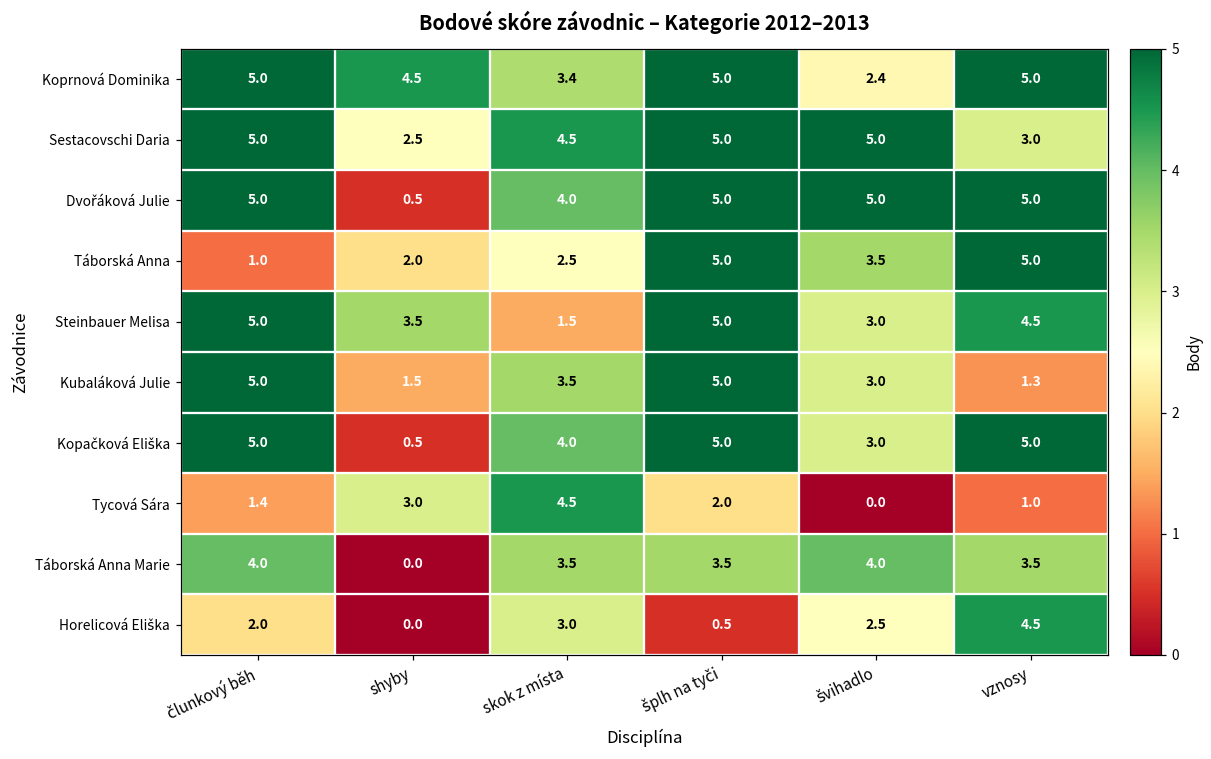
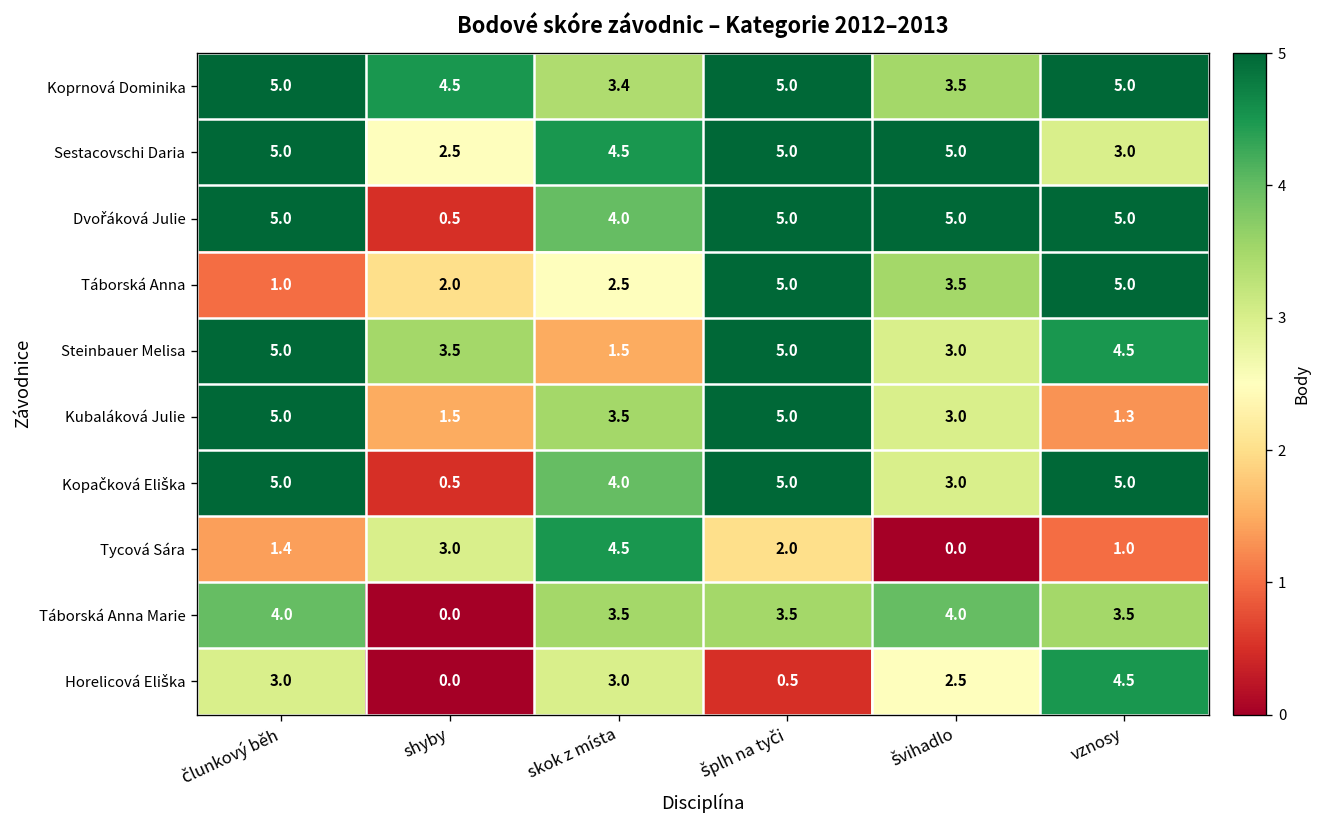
Koprnová Dominika, švihadlo: 2.4 -> 3.5
Horelicová Eliška, člunkový běh: 2.0 -> 3.0
